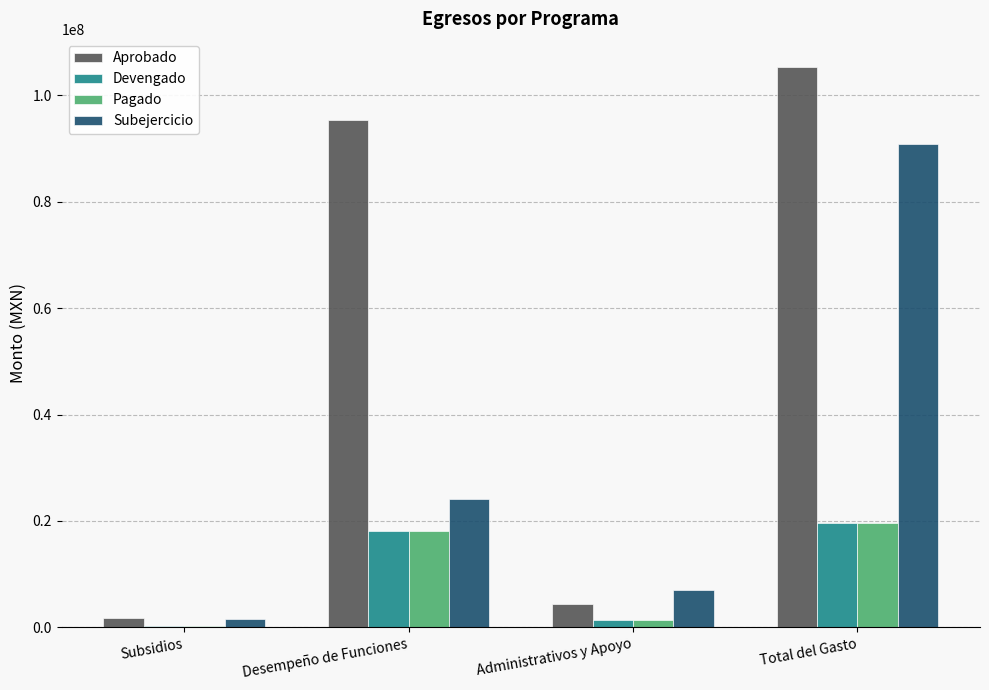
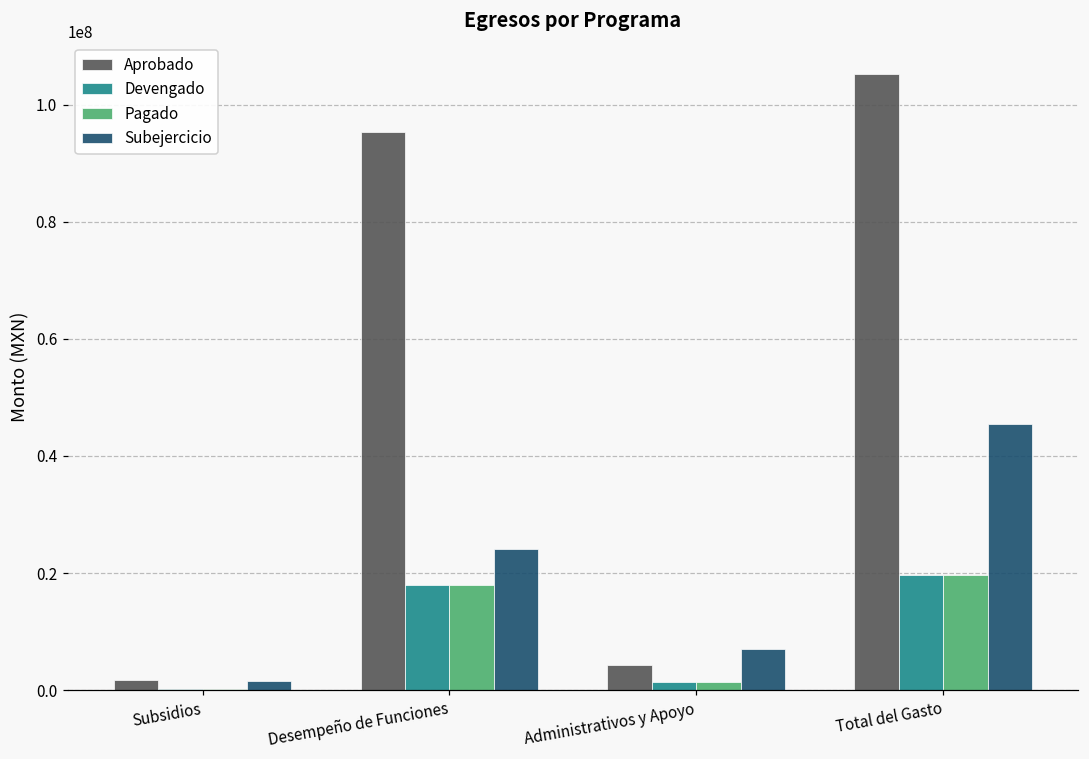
Subejercicio, Total del Gasto: 91000000 -> 45000000
